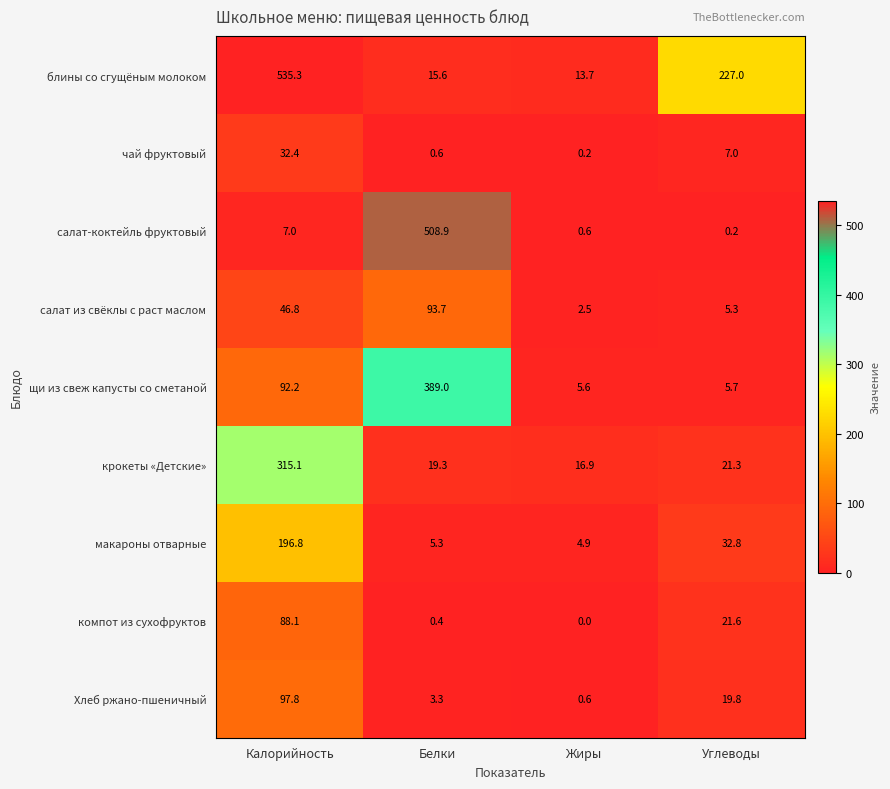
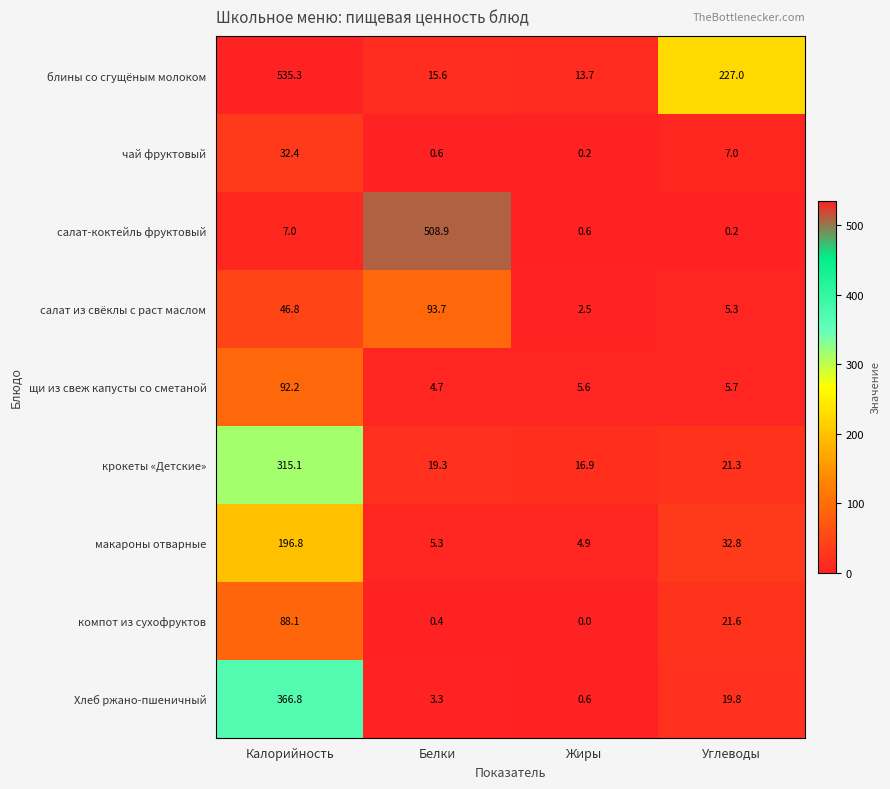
щи из свеж капусты со сметаной, Белки: 389.0 -> 4.7
Хлеб ржано-пшеничный, Калорийность: 97.8 -> 366.8
